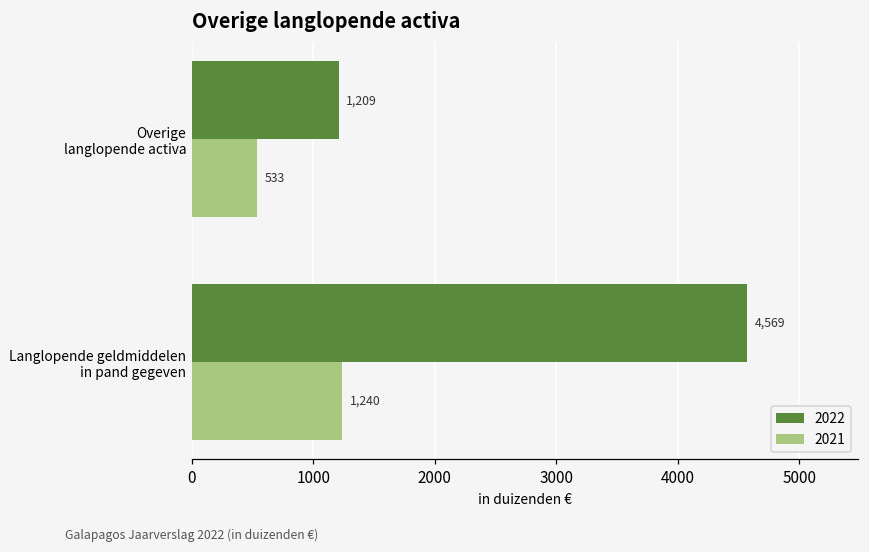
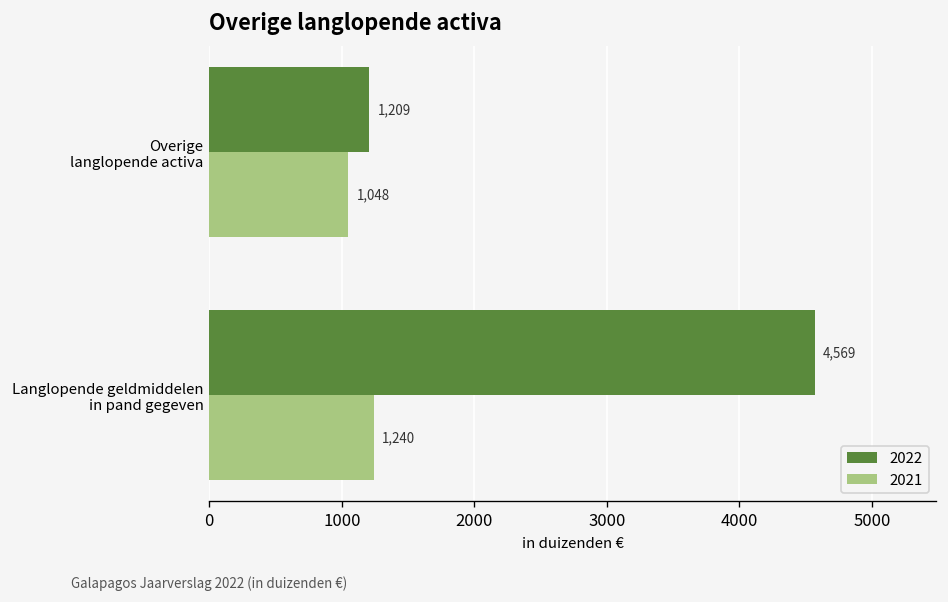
2021, Overige langlopende activa: 533 -> 1,048
